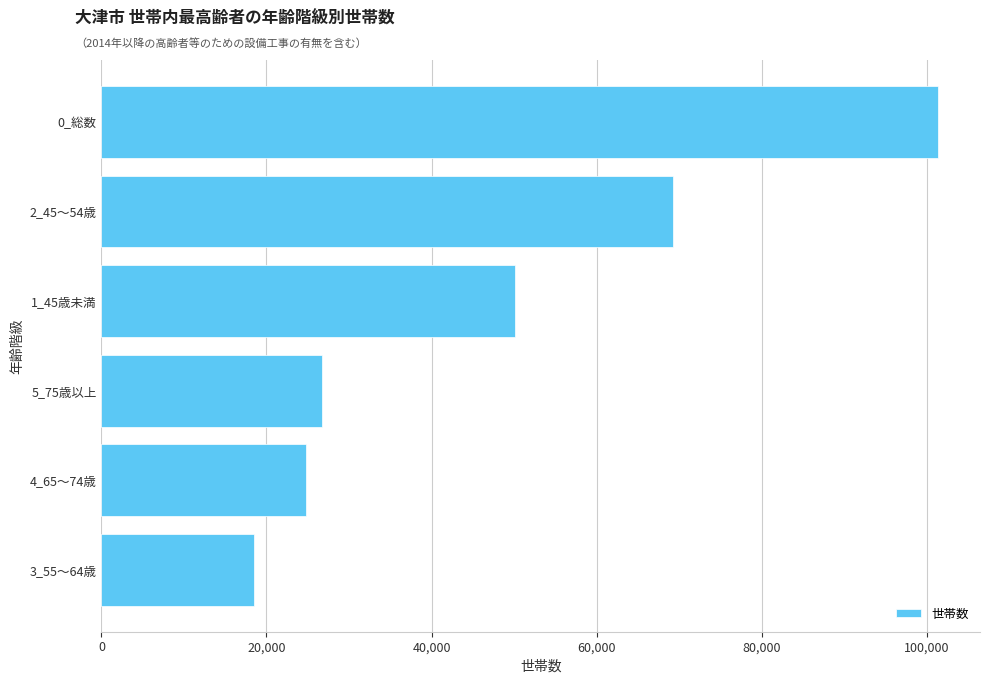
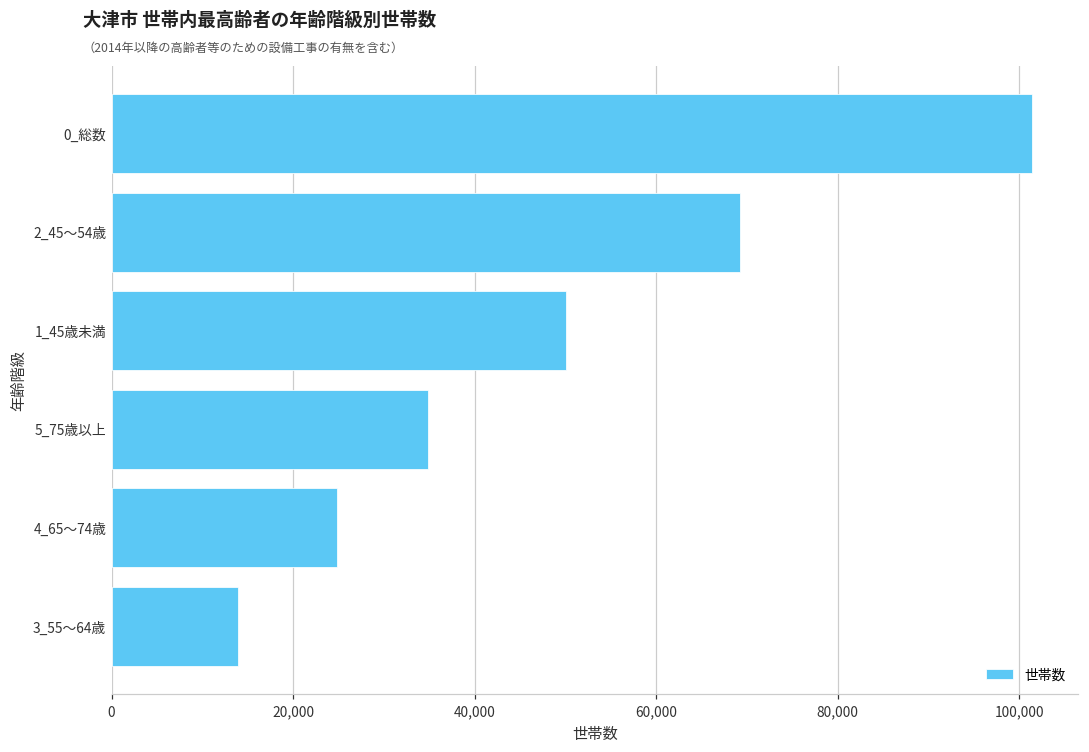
5_75歳以上: 27,000 -> 35,000
3_55～64歳: 19,000 -> 14,000
